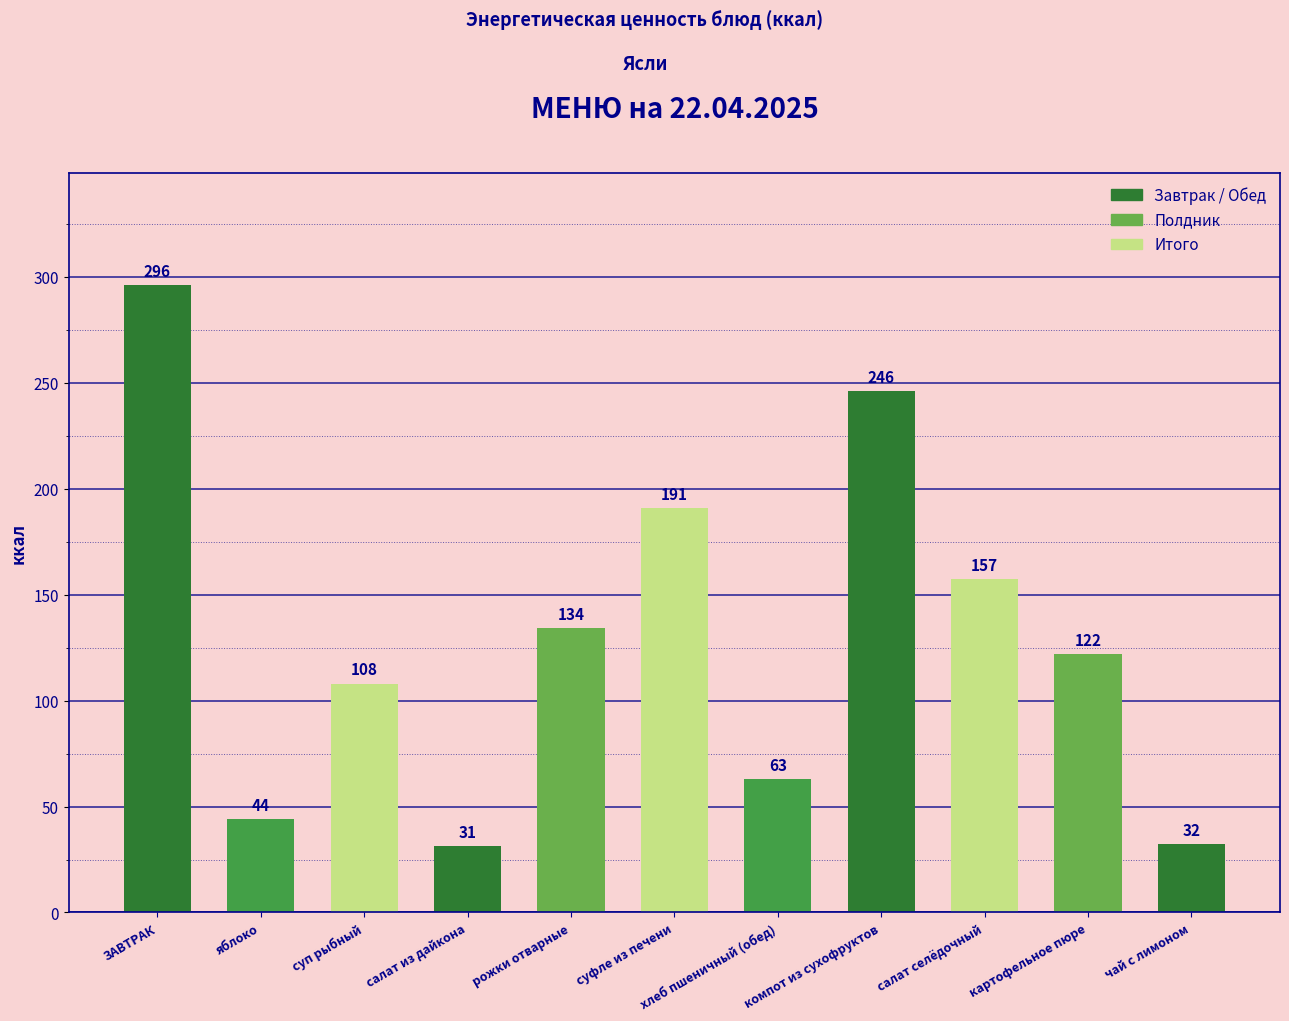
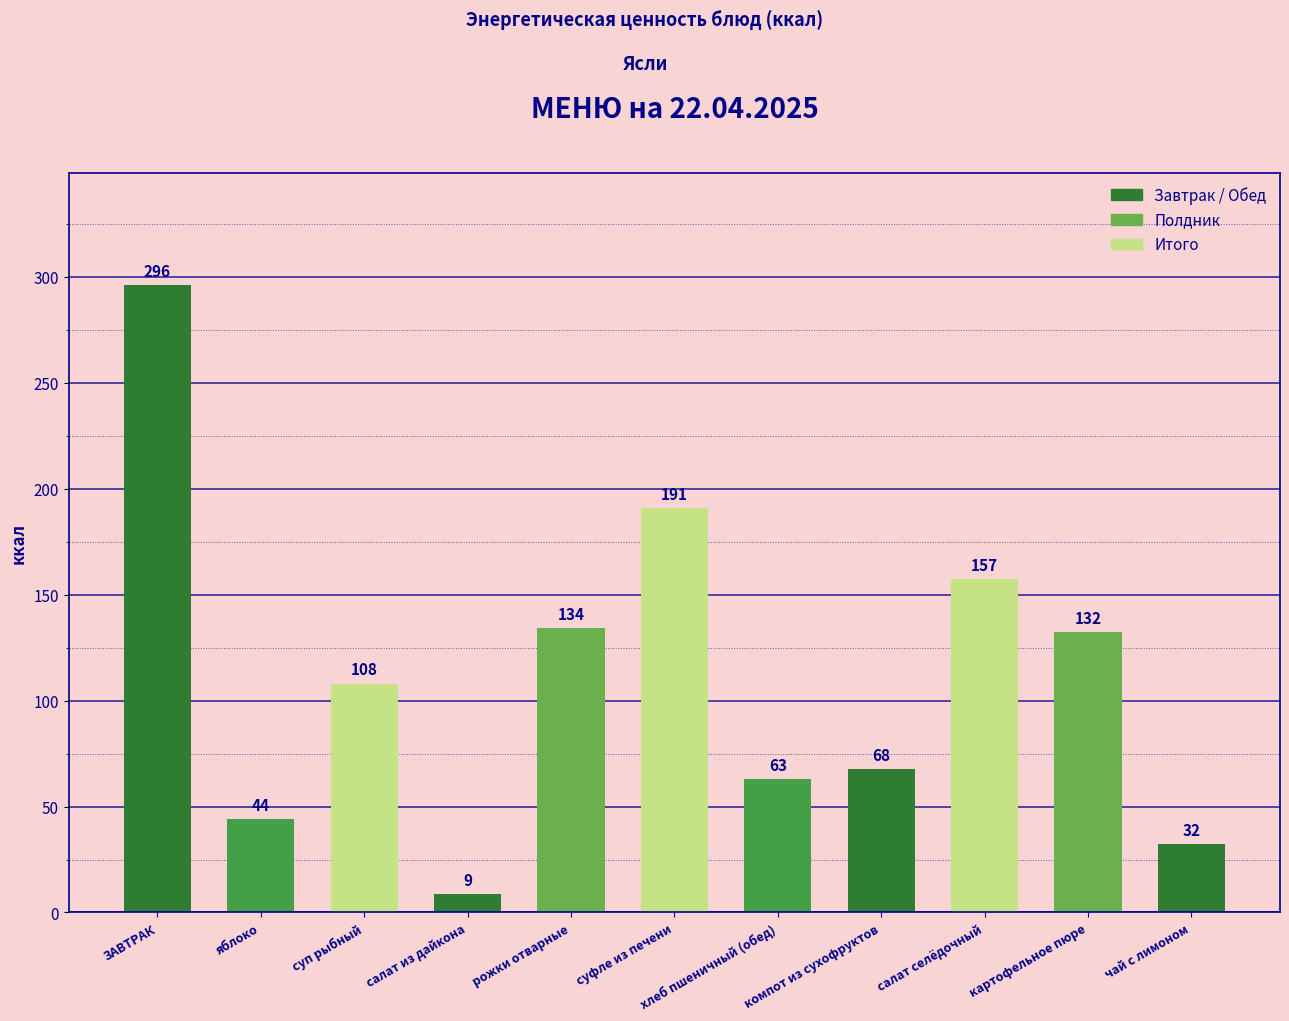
салат из дайкона: 31 -> 9
компот из сухофруктов: 246 -> 68
картофельное пюре: 122 -> 132
